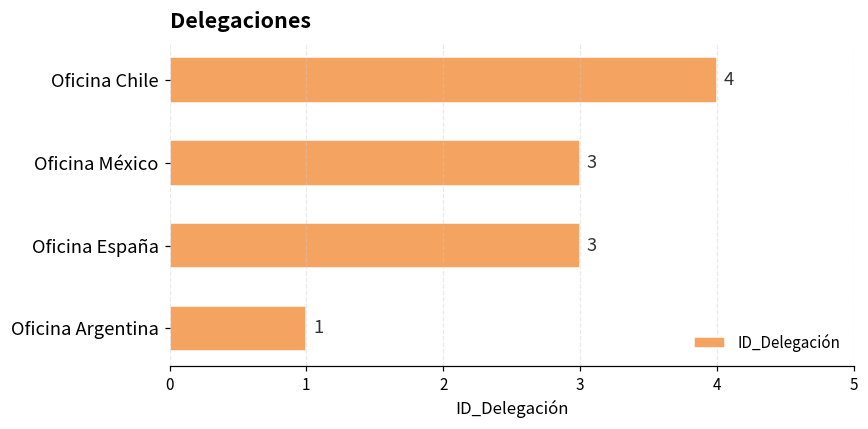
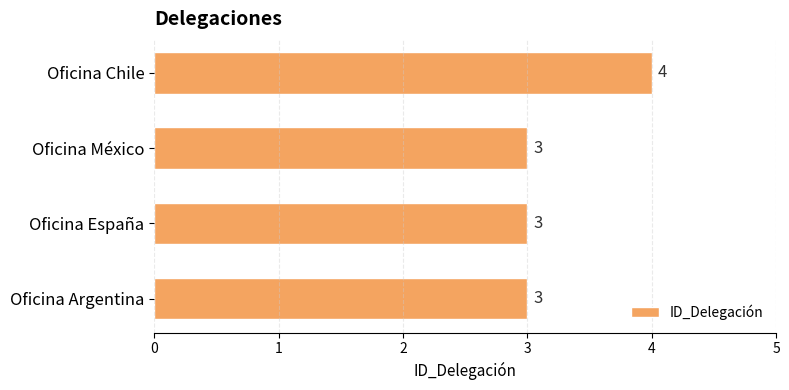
Oficina Argentina: 1 -> 3
